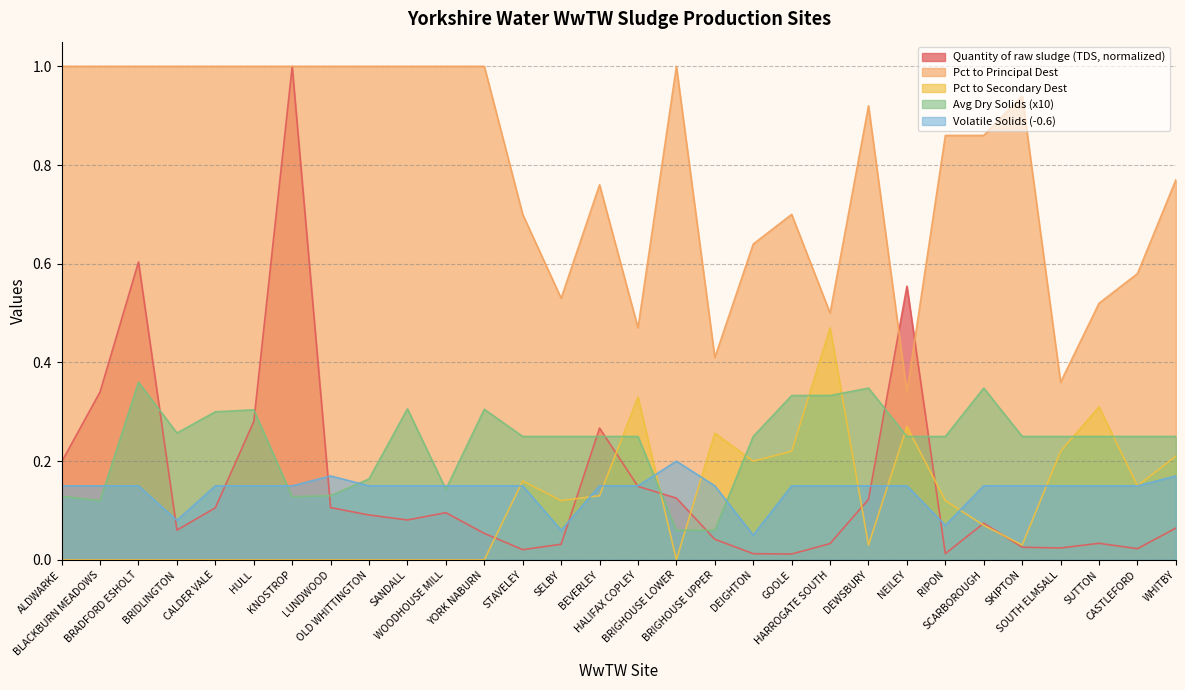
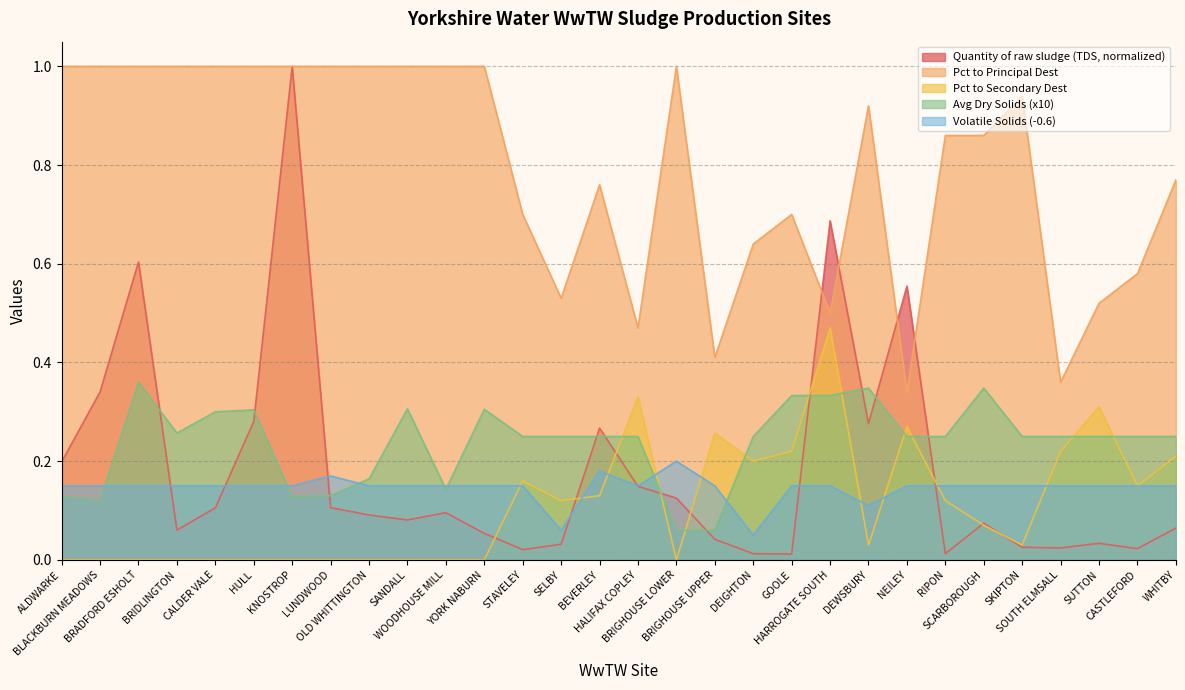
Volatile Solids (-0.6), BRIDLINGTON: 0.08 -> 0.15
Volatile Solids (-0.6), BEVERLEY: 0.15 -> 0.18
Quantity of raw sludge (TDS, normalized), HARROGATE SOUTH: 0.03 -> 0.69
Quantity of raw sludge (TDS, normalized), DEWSBURY: 0.12 -> 0.28
Volatile Solids (-0.6), DEWSBURY: 0.15 -> 0.11
Volatile Solids (-0.6), RIPON: 0.07 -> 0.15
Volatile Solids (-0.6), WHITBY: 0.17 -> 0.15
